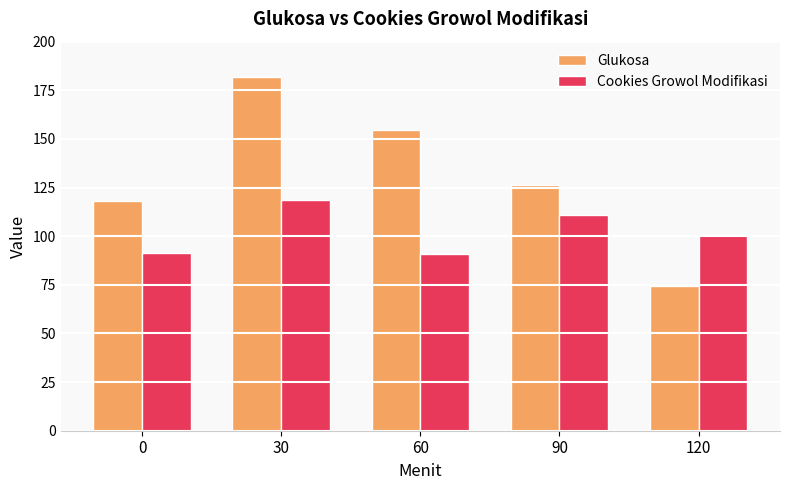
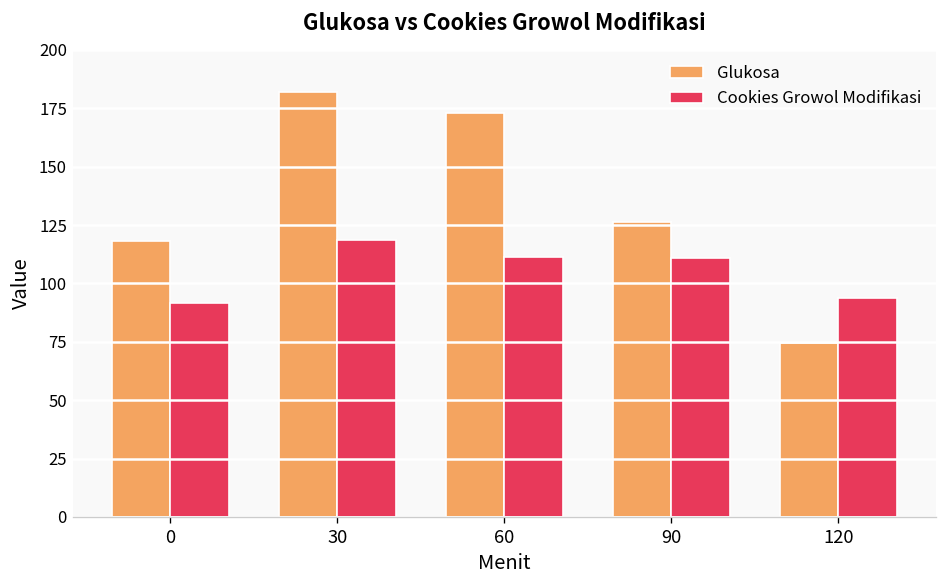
Glukosa, 60: 155 -> 173
Cookies Growol Modifikasi, 60: 91 -> 112
Cookies Growol Modifikasi, 120: 101 -> 94
